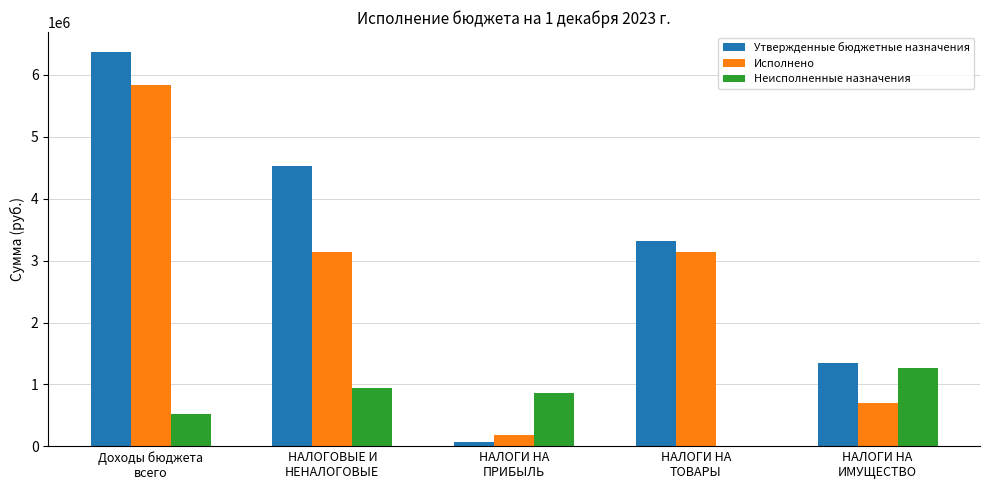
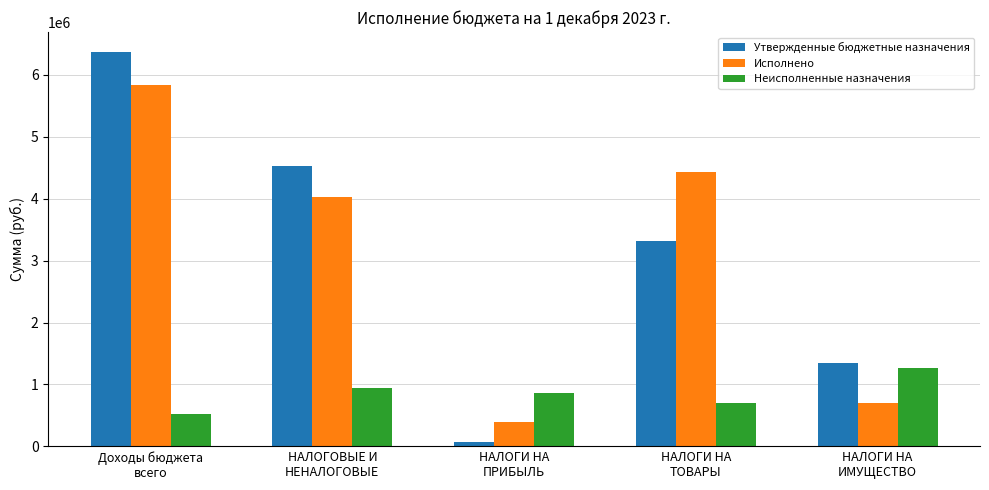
Исполнено, НАЛОГОВЫЕ И НЕНАЛОГОВЫЕ: 3100000 -> 4000000
Исполнено, НАЛОГИ НА ПРИБЫЛЬ: 200000 -> 400000
Исполнено, НАЛОГИ НА ТОВАРЫ: 3100000 -> 4400000
Неисполненные назначения, НАЛОГИ НА ТОВАРЫ: 0 -> 700000
